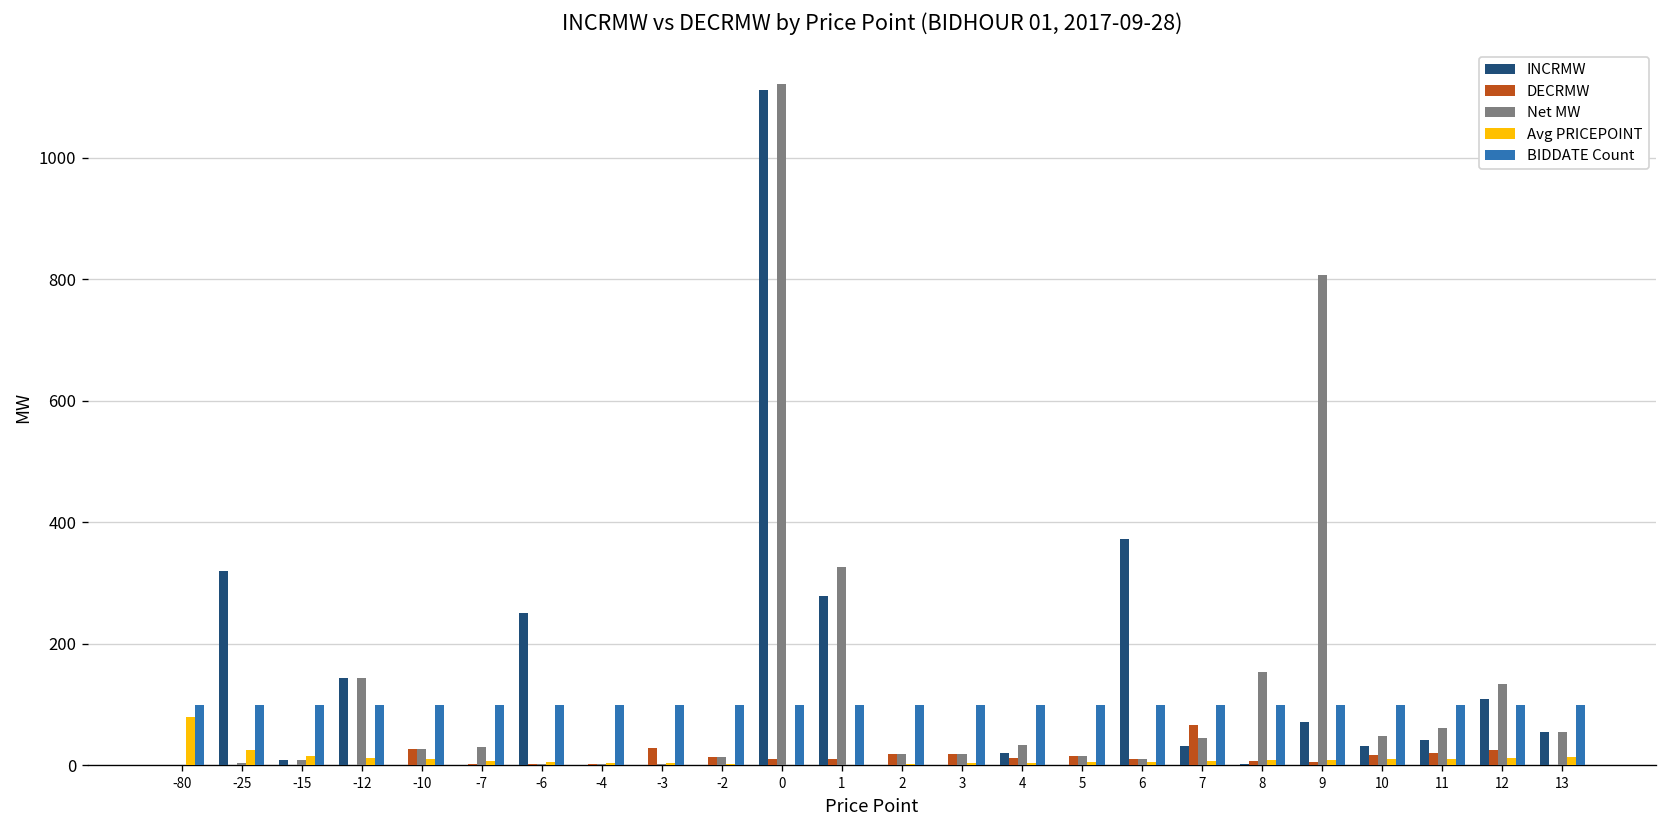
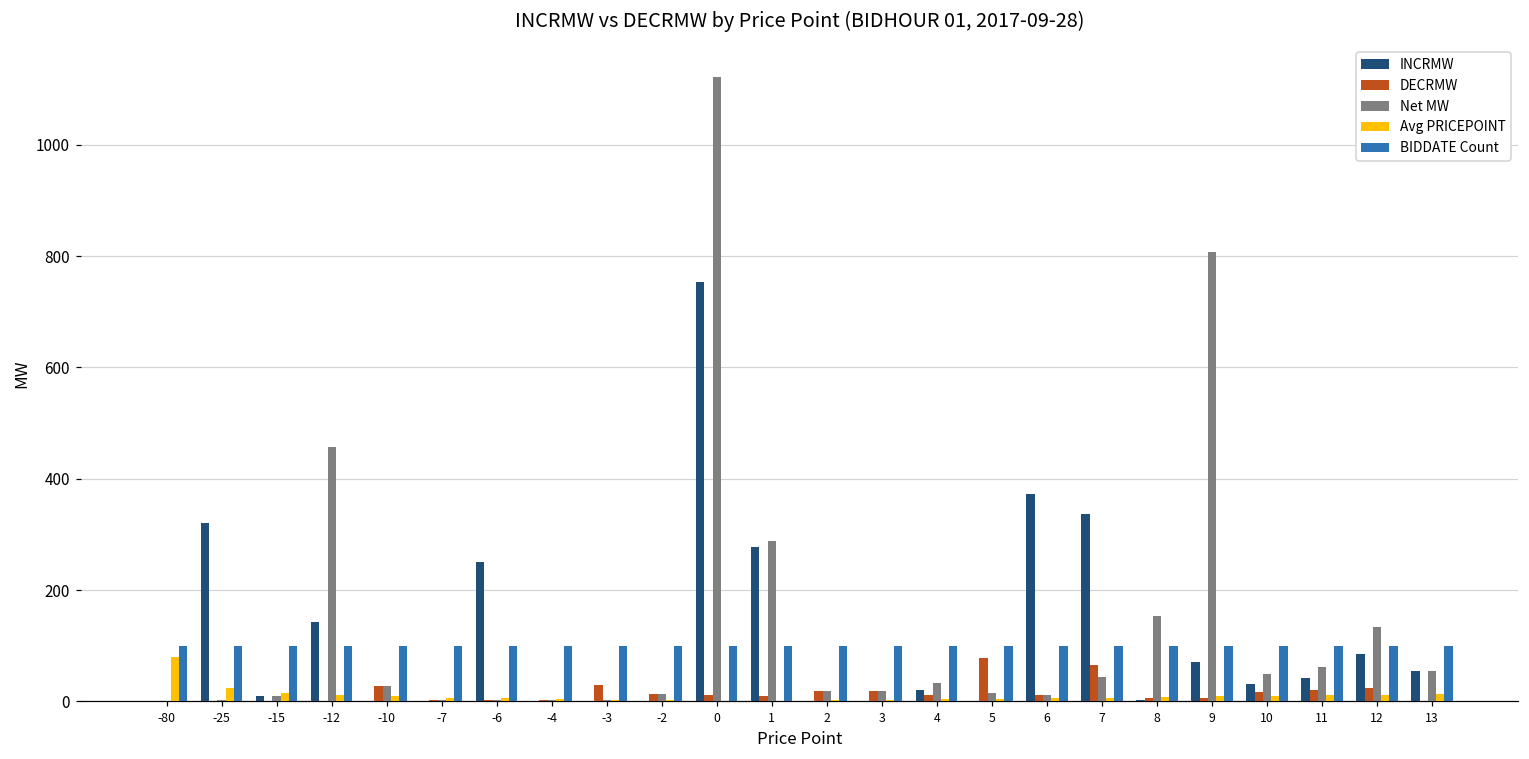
Net MW, -12: 140 -> 460
Net MW, -7: 30 -> 0
INCRMW, 0: 1110 -> 750
Net MW, 1: 330 -> 290
DECRMW, 5: 20 -> 80
INCRMW, 7: 30 -> 340
INCRMW, 12: 110 -> 90
